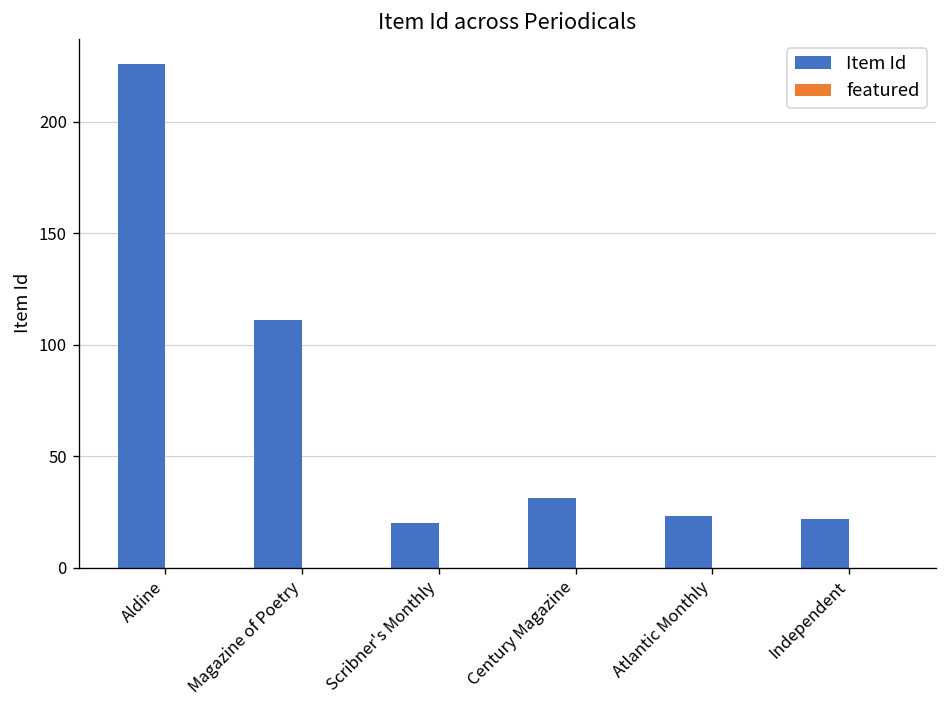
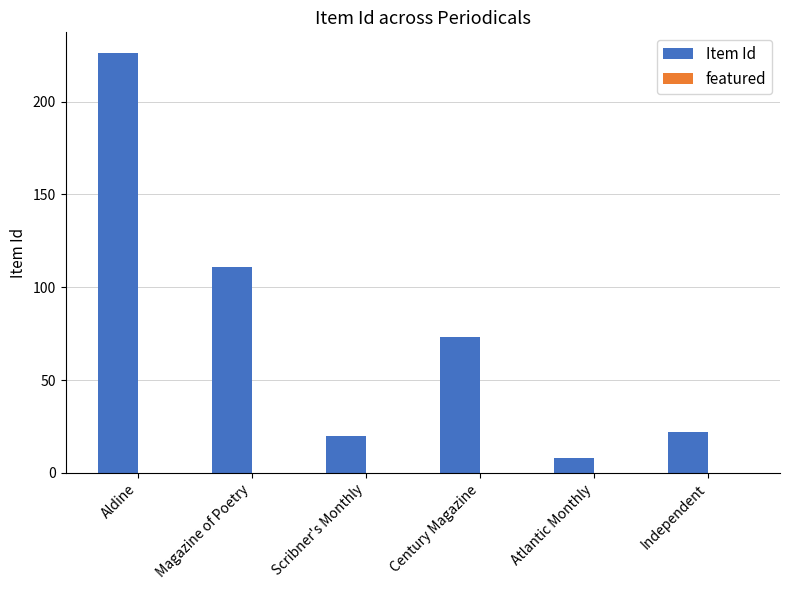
Item Id, Century Magazine: 31 -> 73
Item Id, Atlantic Monthly: 23 -> 8
